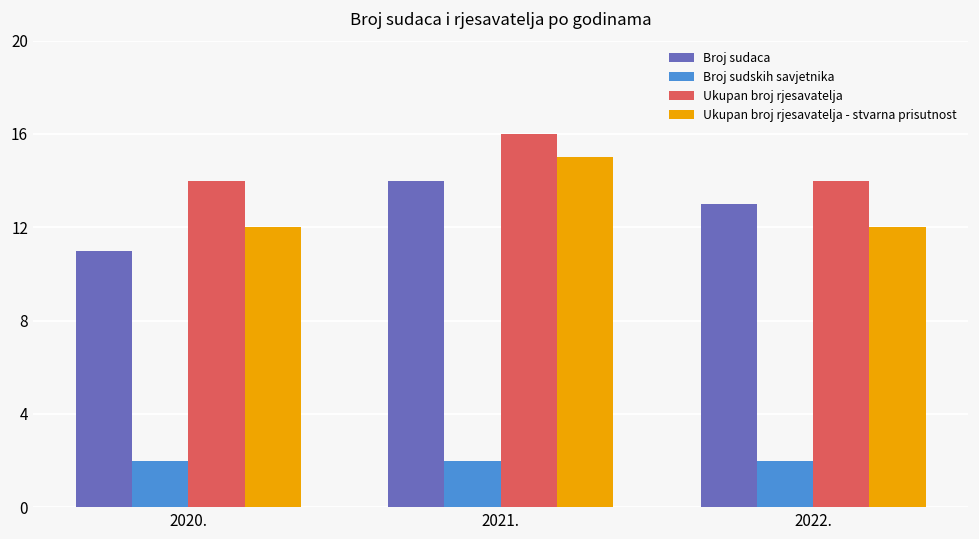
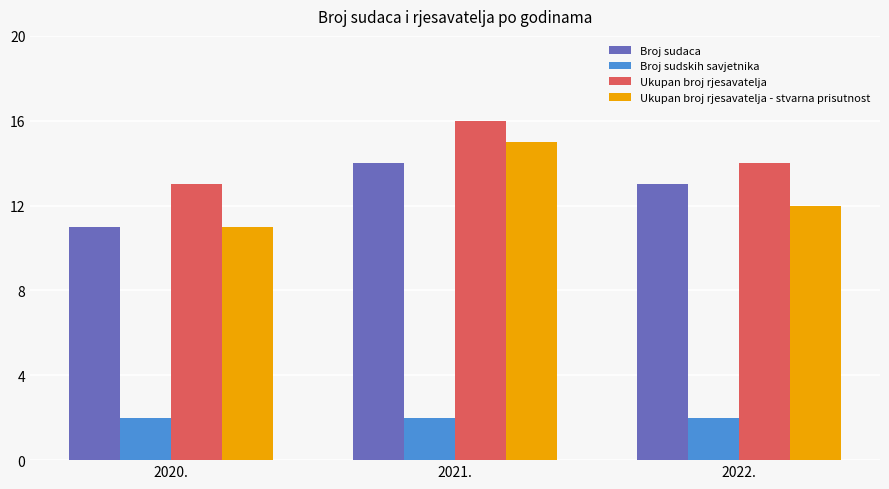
Ukupan broj rjesavatelja, 2020.: 14 -> 13
Ukupan broj rjesavatelja - stvarna prisutnost, 2020.: 12 -> 11
